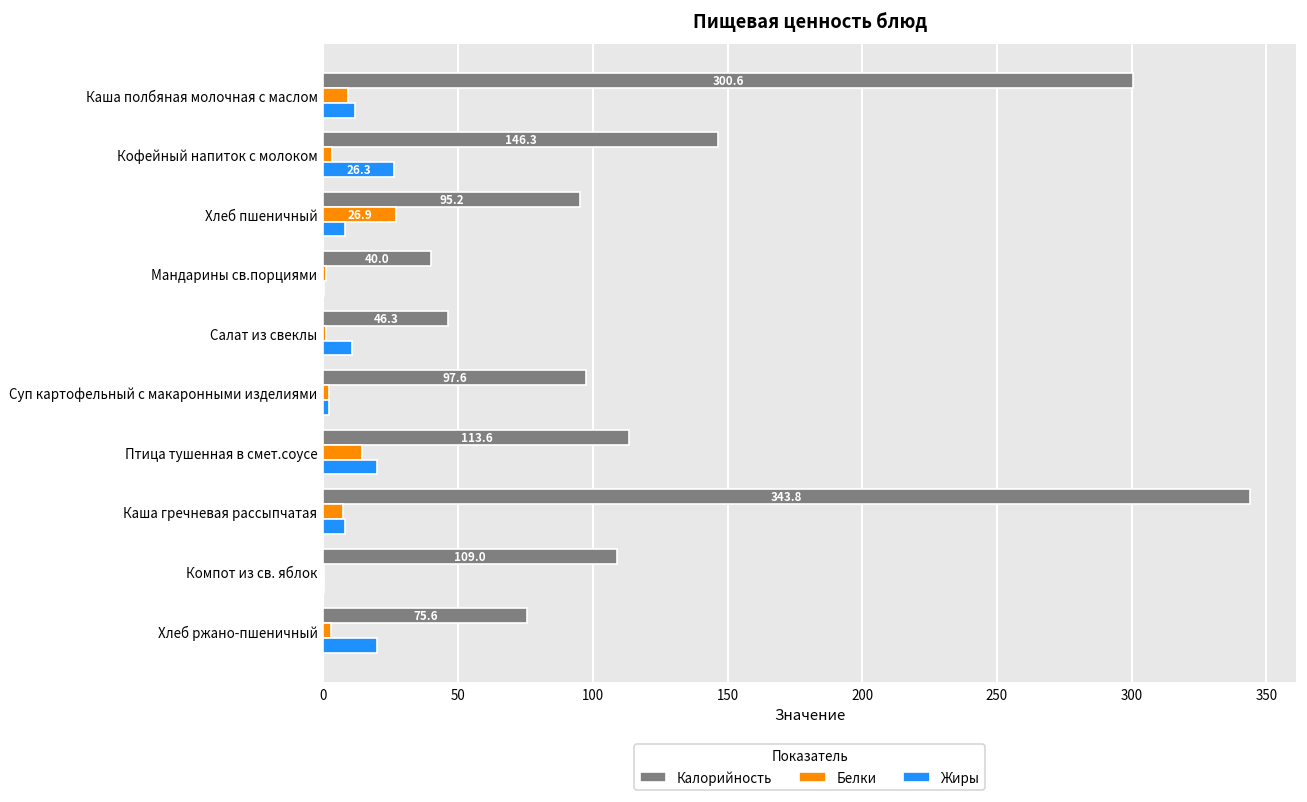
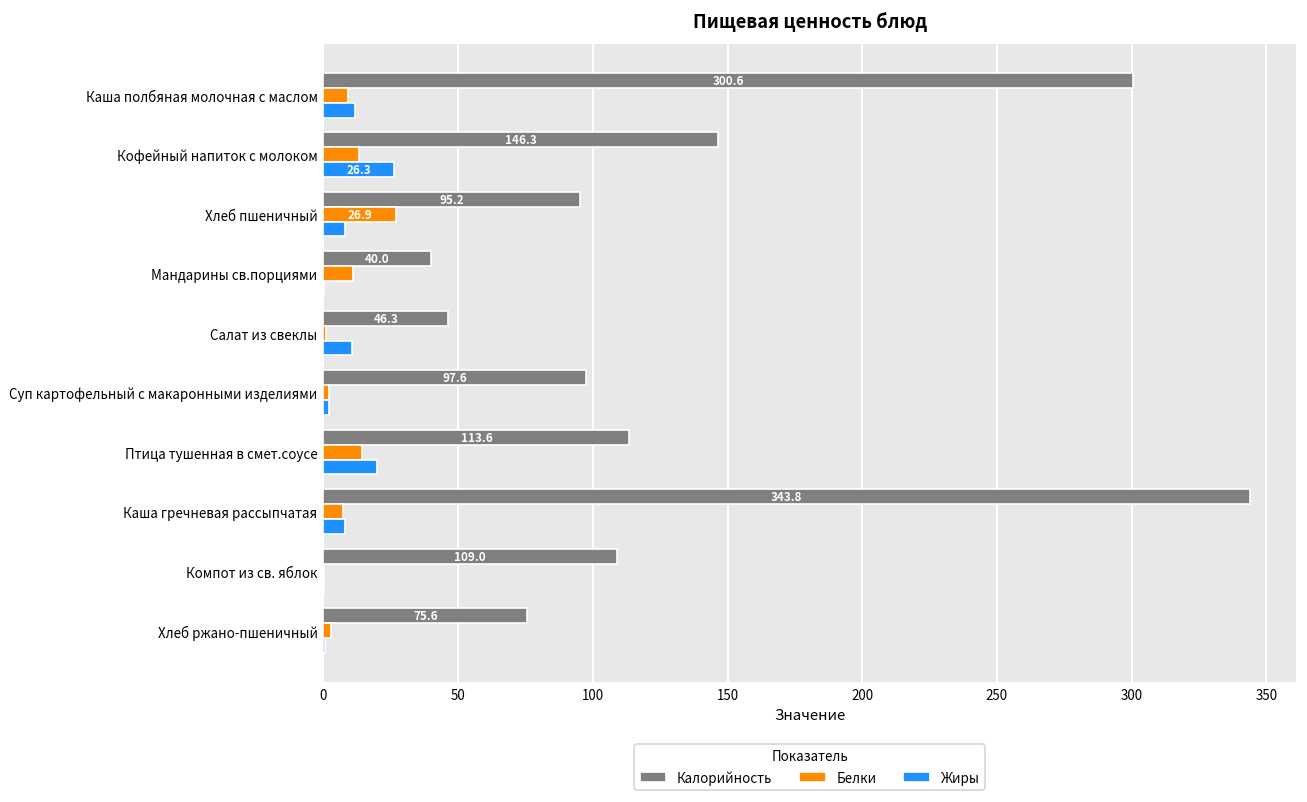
Белки, Кофейный напиток с молоком: 3 -> 13
Белки, Мандарины св.порциями: 1 -> 11
Жиры, Хлеб ржано-пшеничный: 20 -> 1
